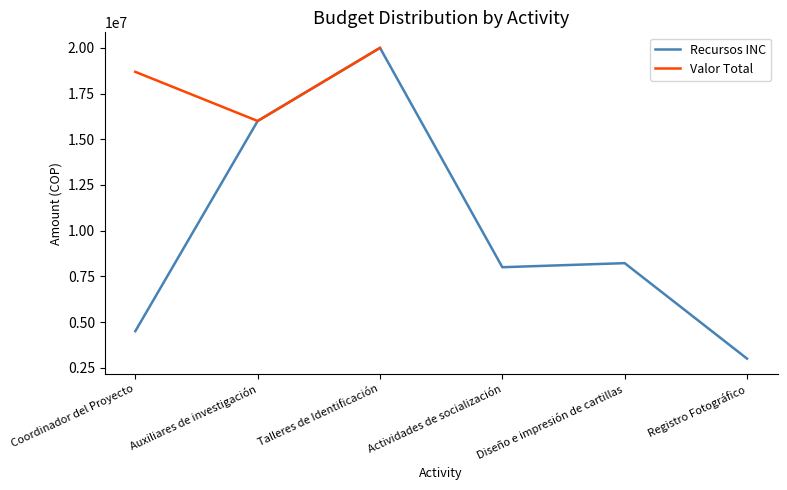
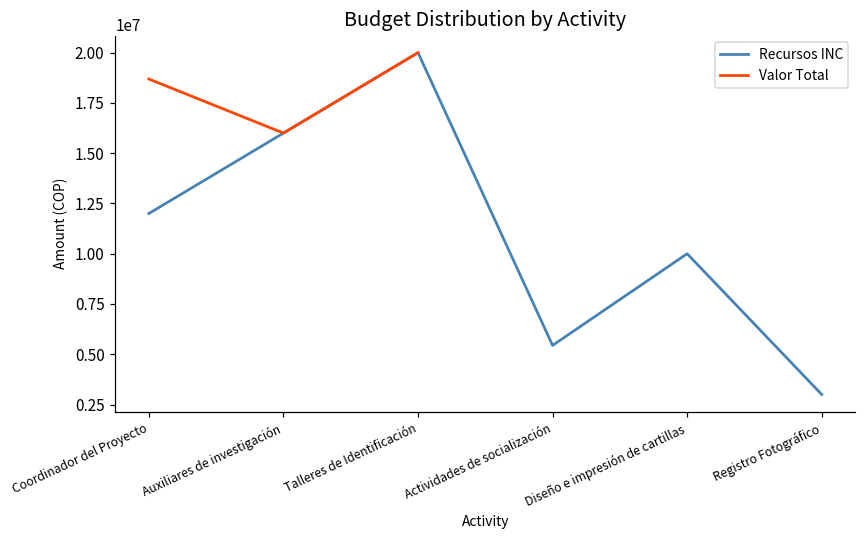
Recursos INC, Coordinador del Proyecto: 4500000 -> 12000000
Recursos INC, Actividades de socialización: 8000000 -> 5400000
Recursos INC, Diseño e impresión de cartillas: 8200000 -> 10000000
